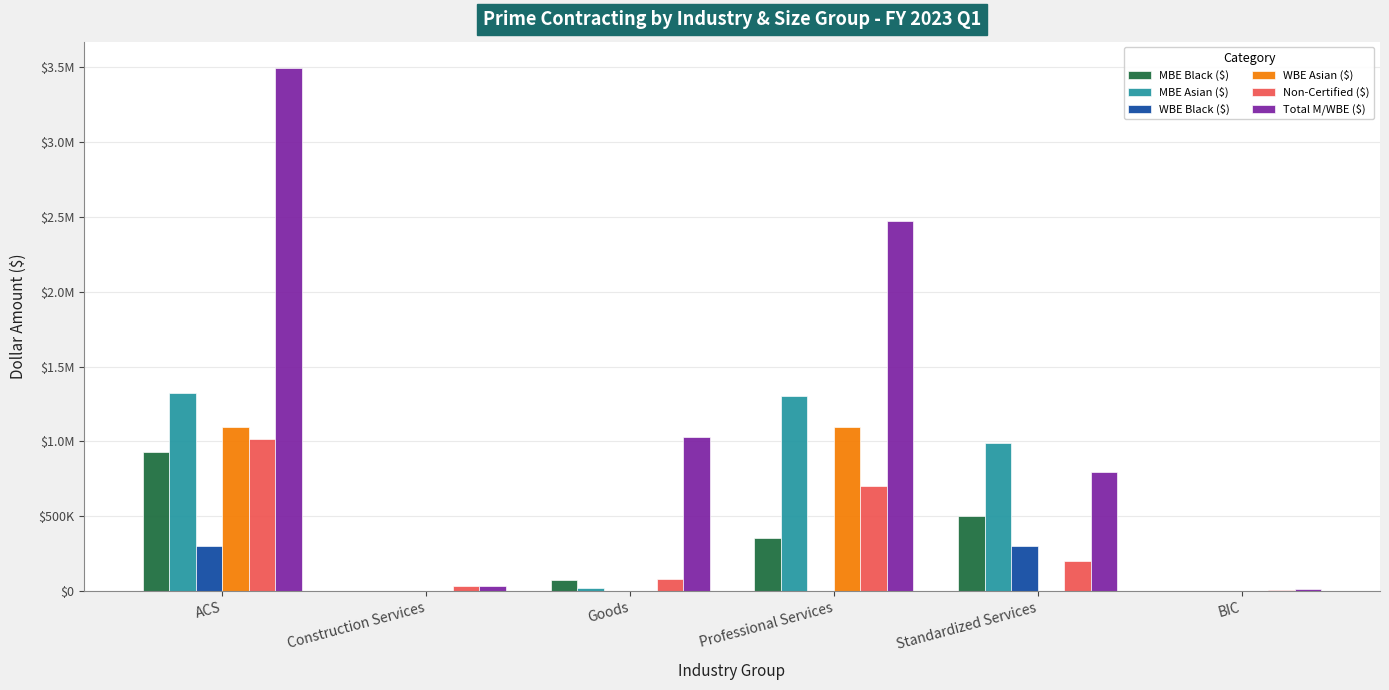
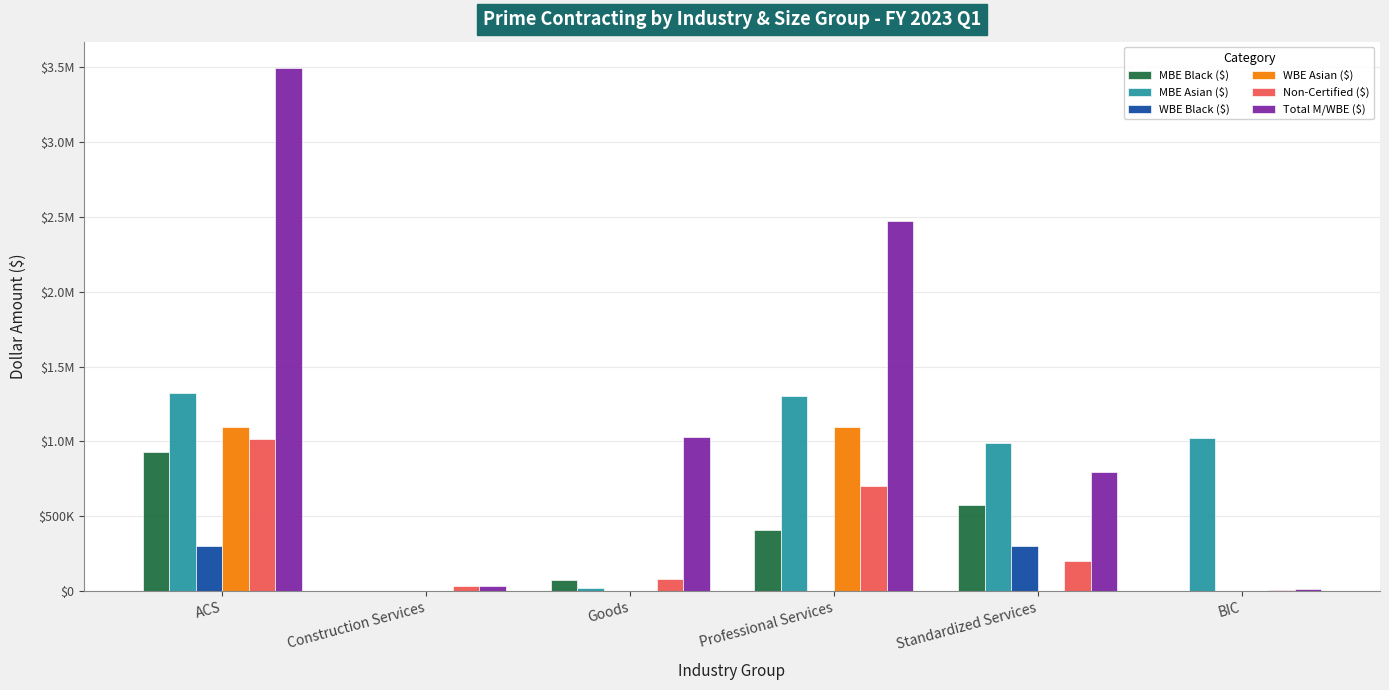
MBE Black ($), Professional Services: $360000 -> $410000
MBE Black ($), Standardized Services: $500000 -> $580000
MBE Asian ($), BIC: $0 -> $1020000
